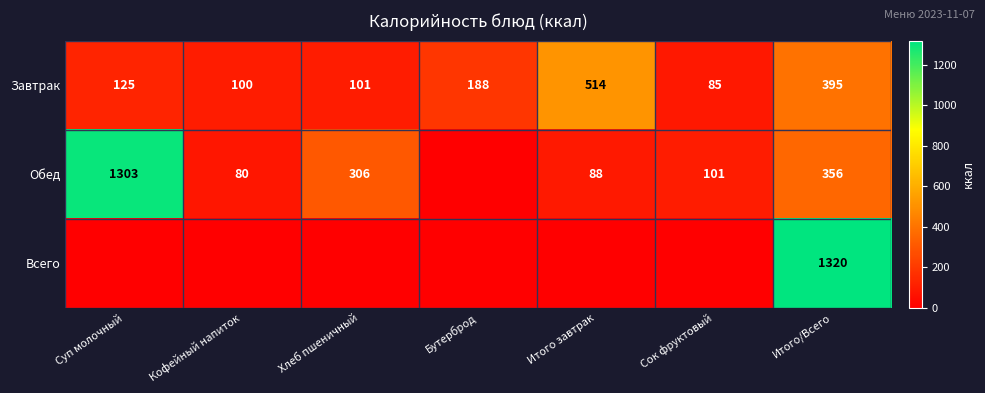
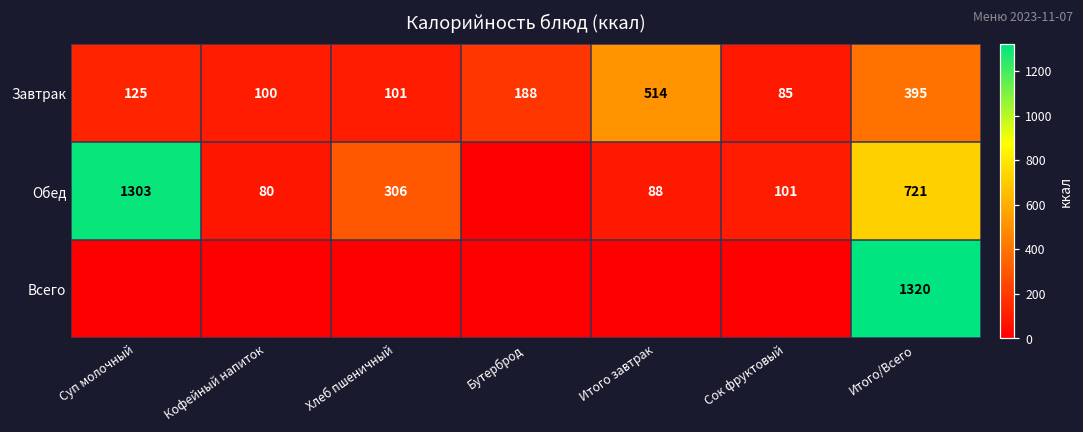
Обед, Итого/Всего: 356 -> 721
